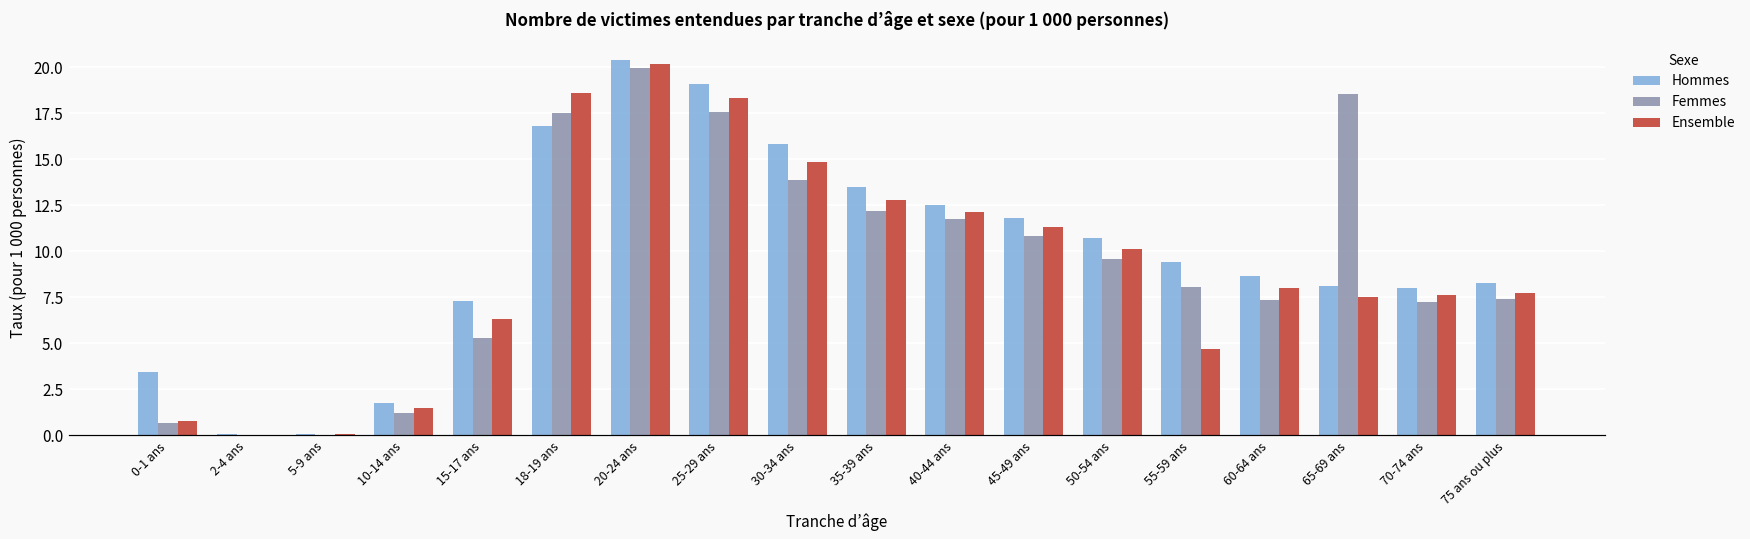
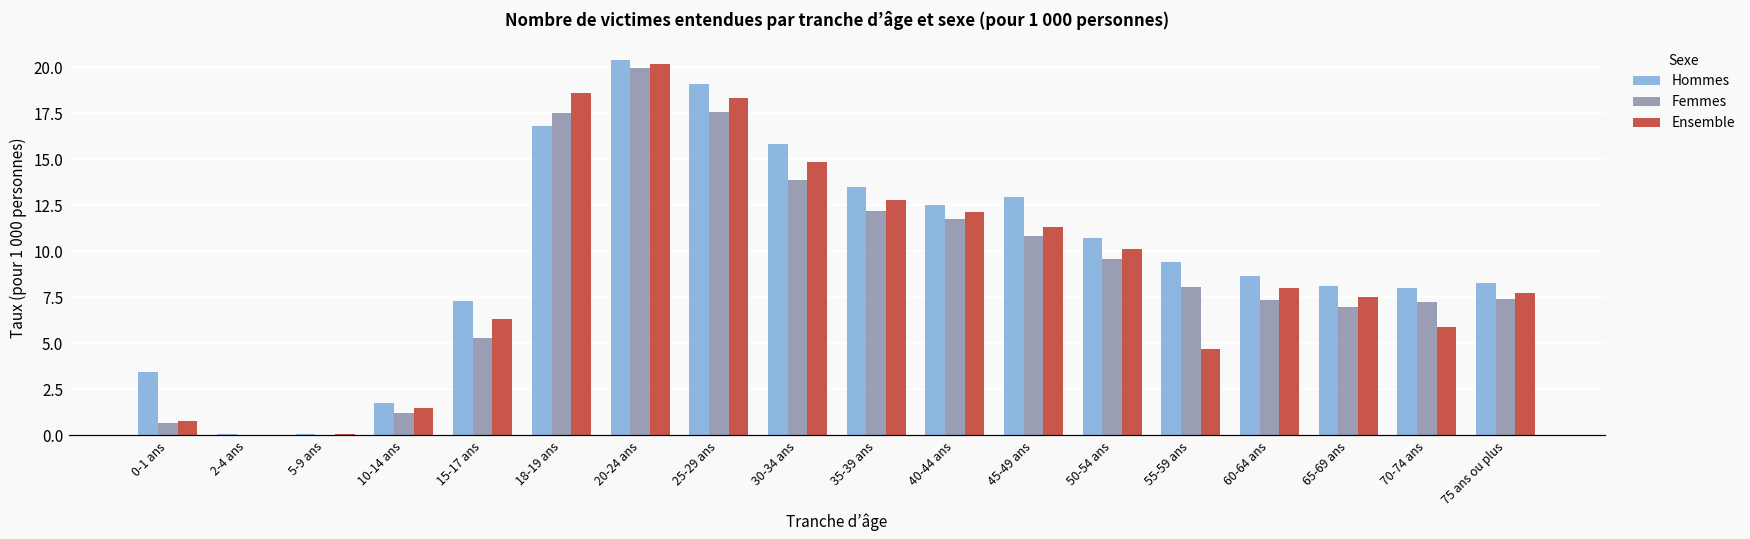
Hommes, 45-49 ans: 11.8 -> 13.0
Femmes, 65-69 ans: 18.6 -> 7.0
Ensemble, 70-74 ans: 7.6 -> 5.9
